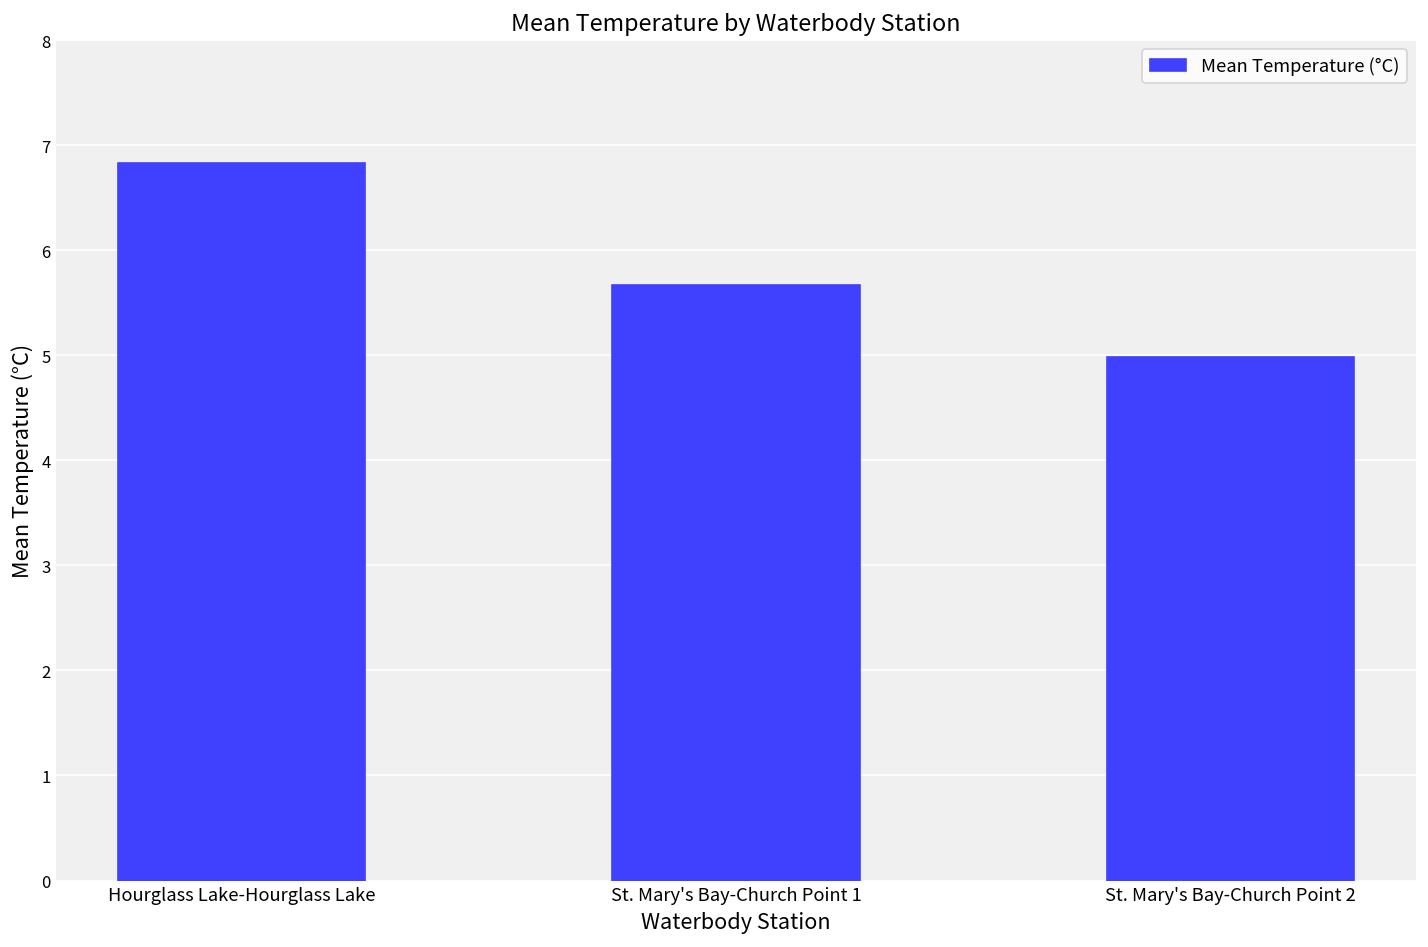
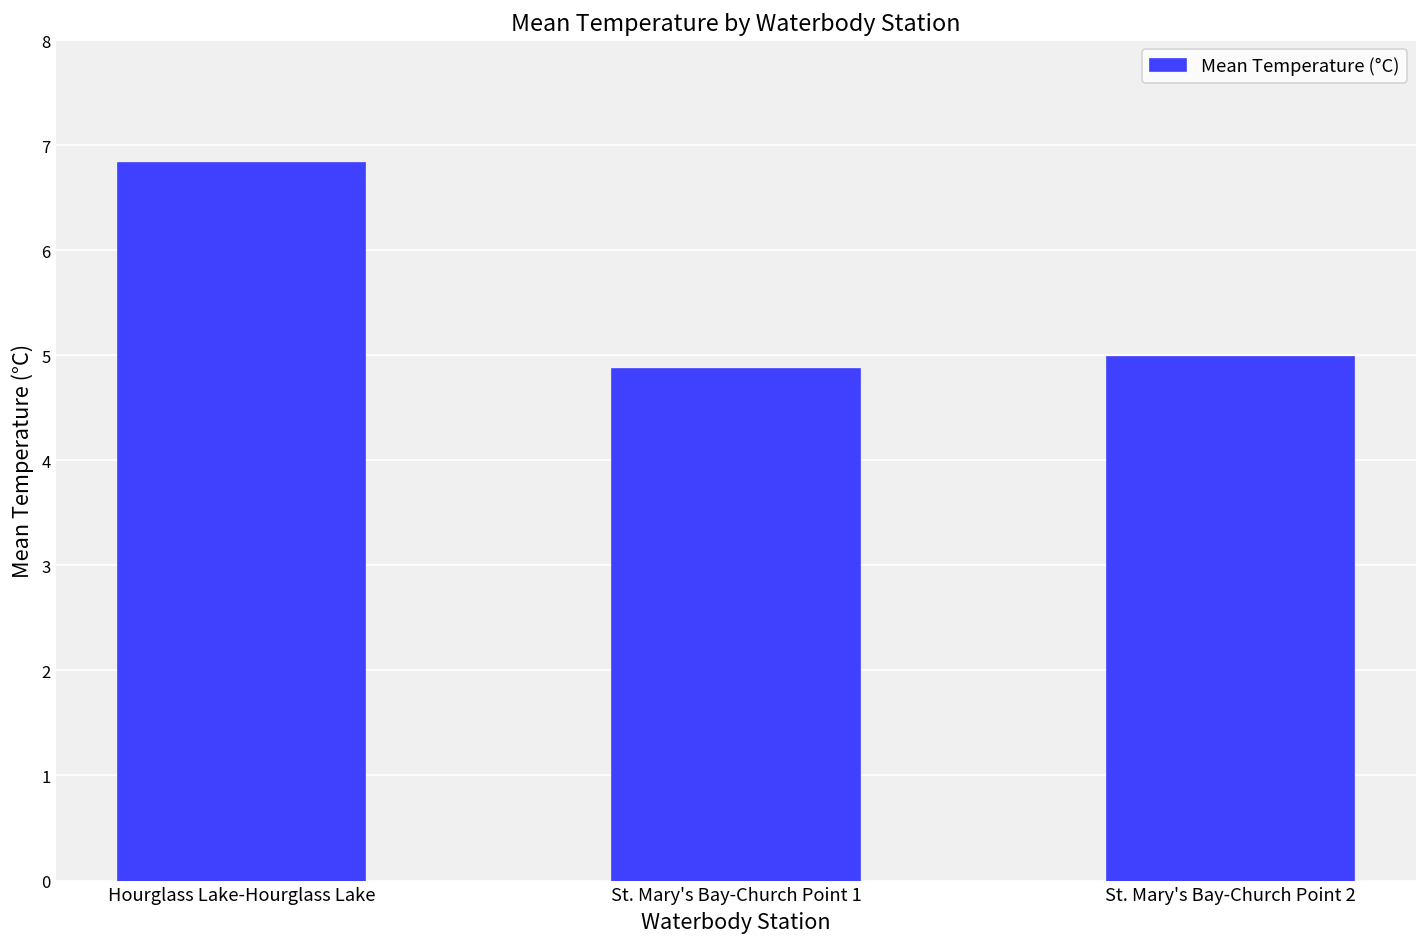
St. Mary's Bay-Church Point 1: 5.7 -> 4.9
